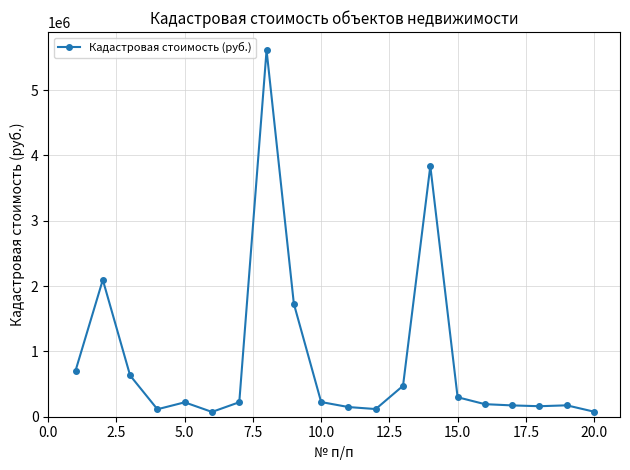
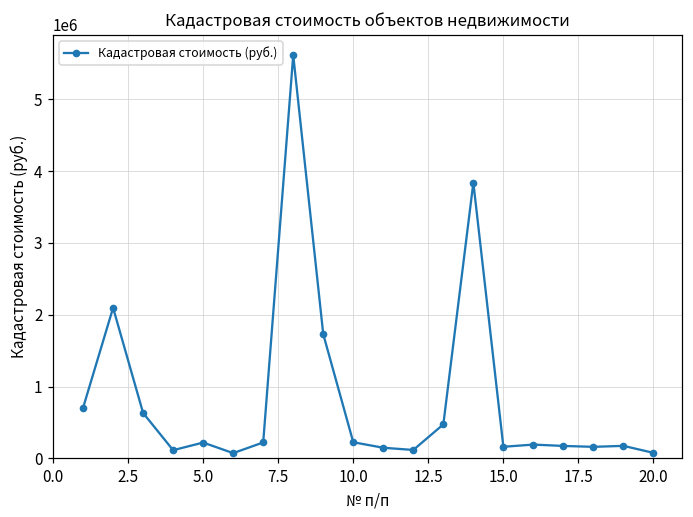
15.0: 300000 -> 200000
